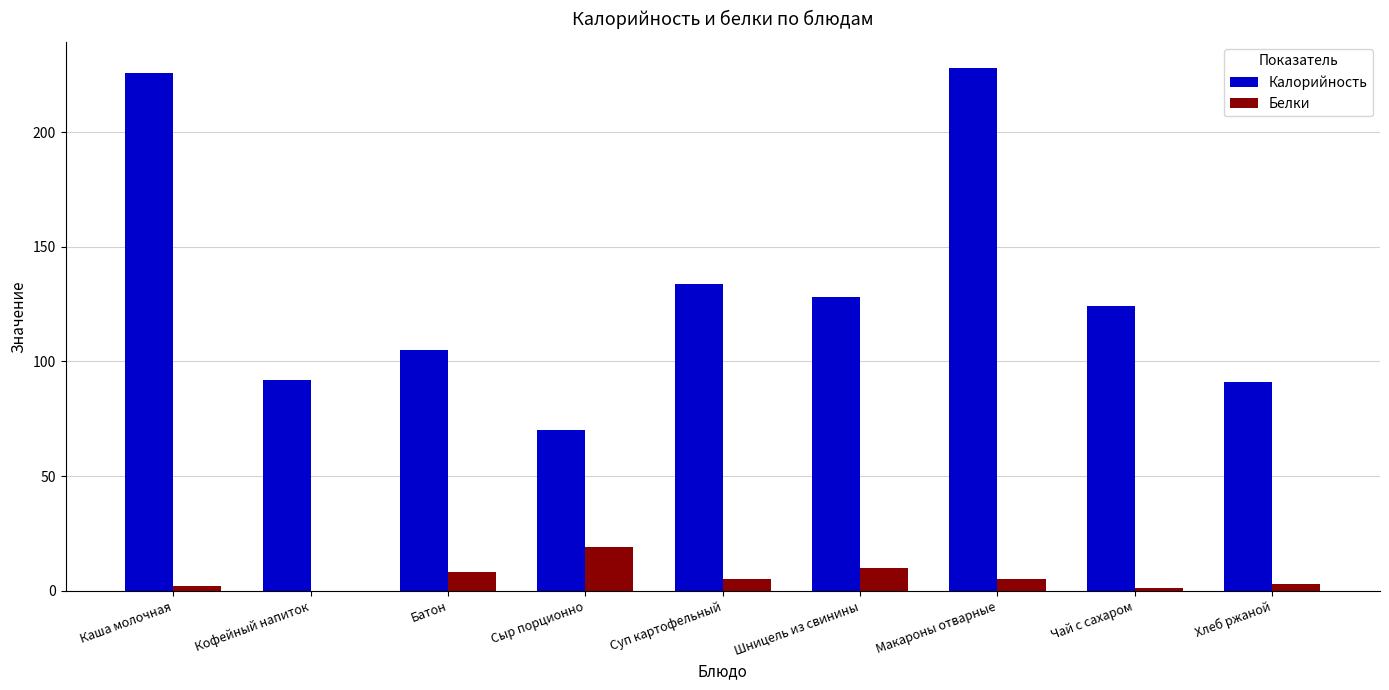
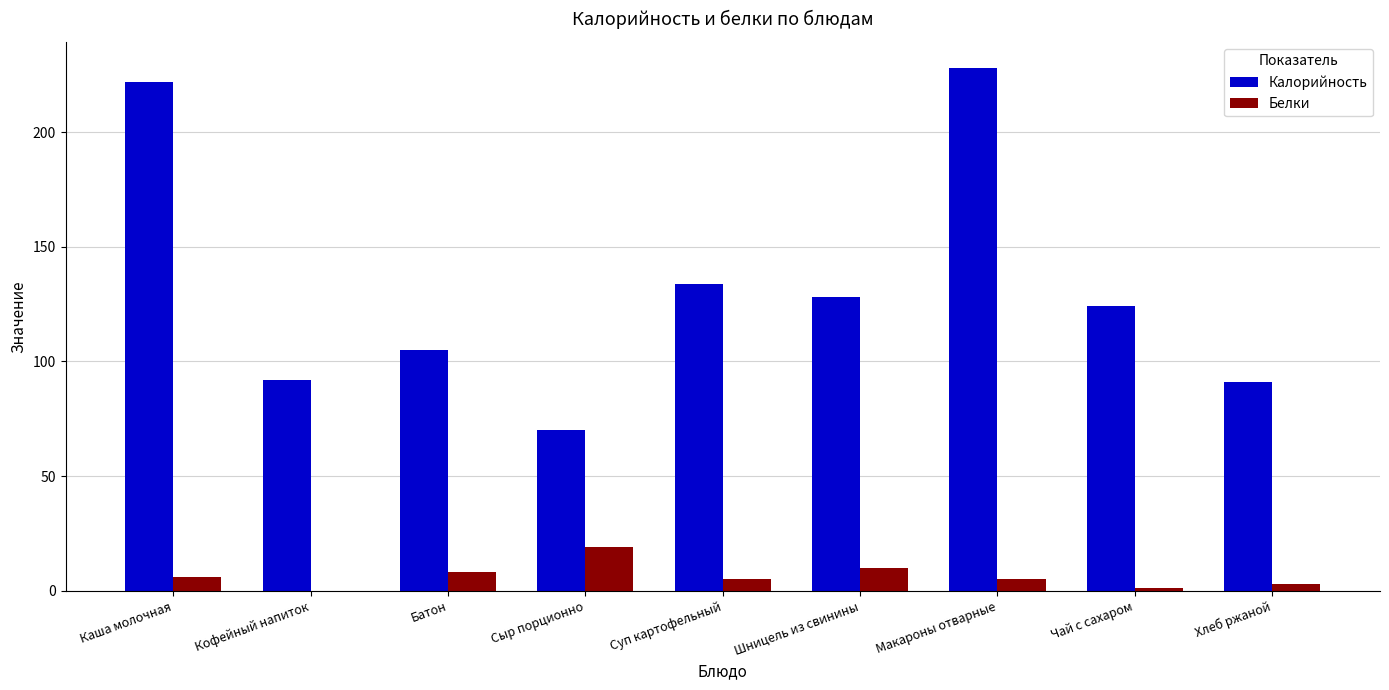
Калорийность, Каша молочная: 226 -> 222
Белки, Каша молочная: 2 -> 6
